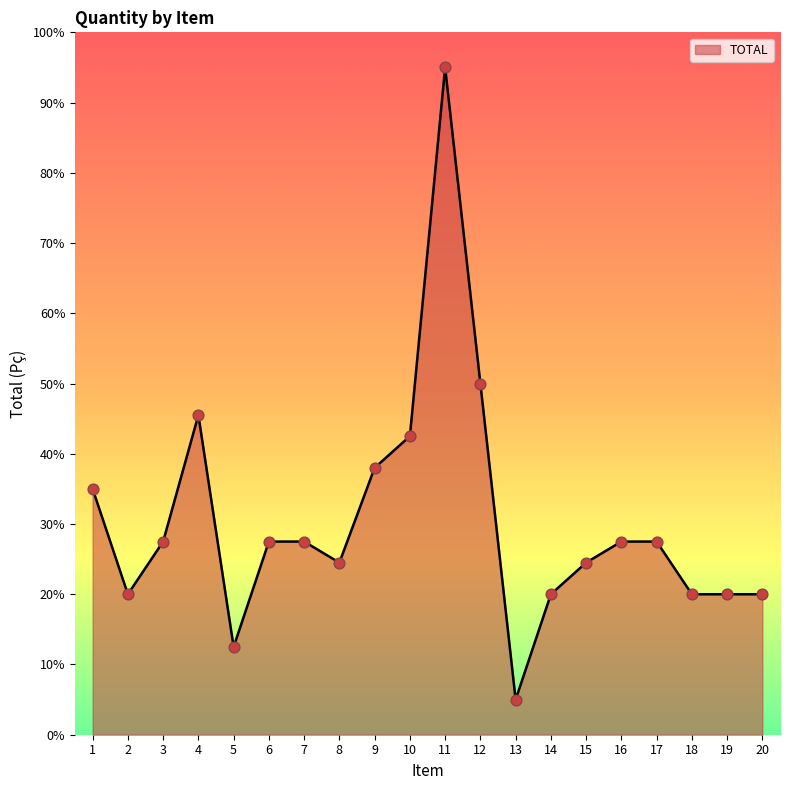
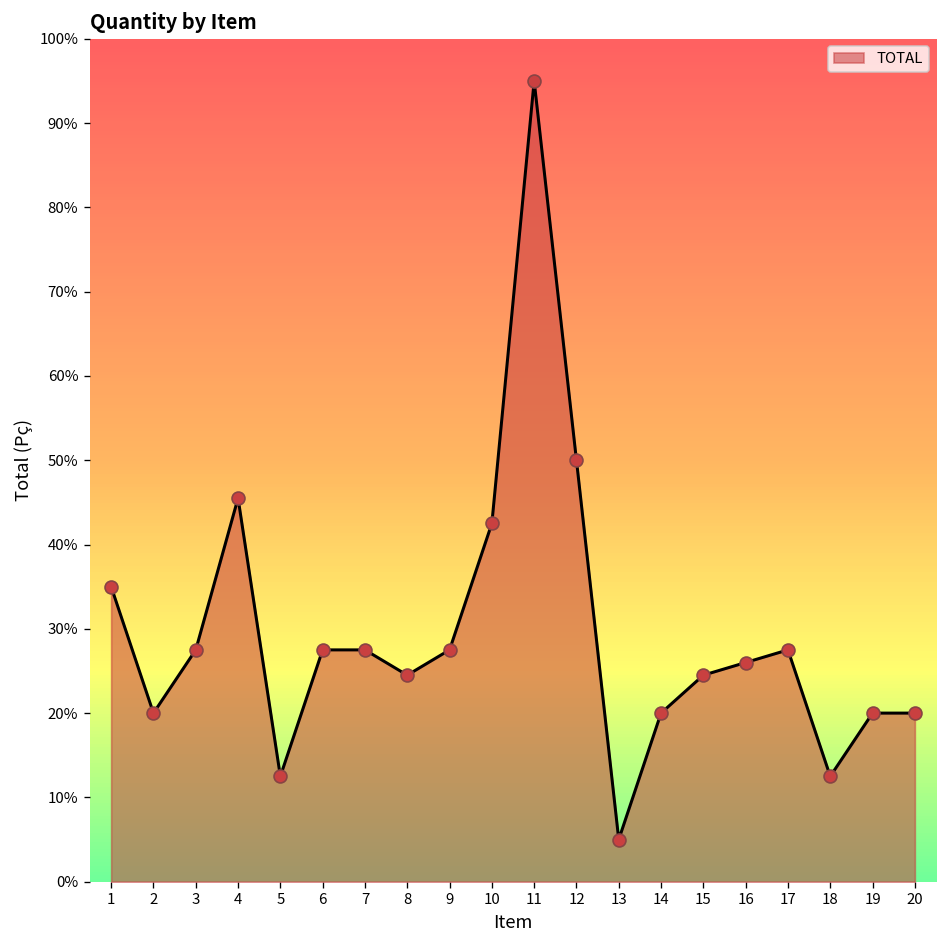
9: 38% -> 28%
16: 28% -> 26%
18: 20% -> 13%
